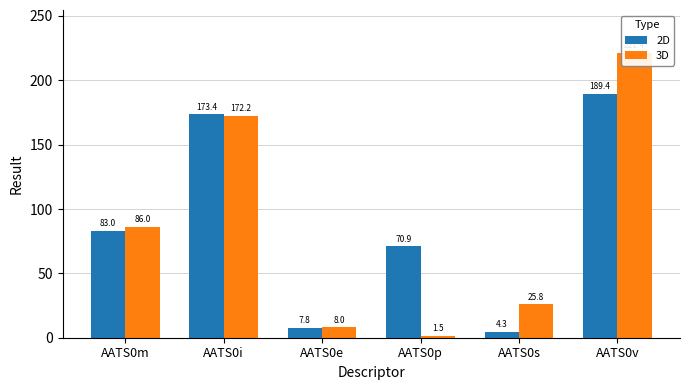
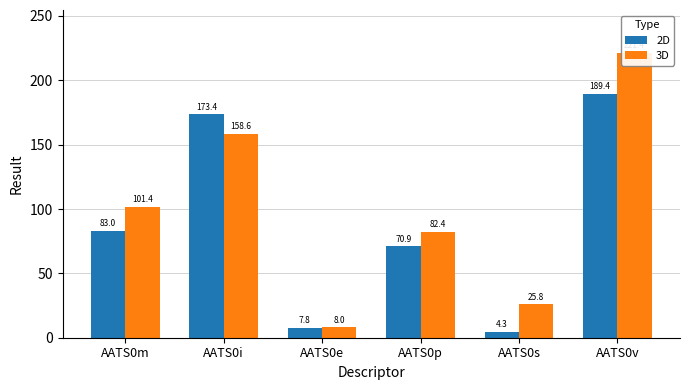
3D, AATS0m: 86.0 -> 101.4
3D, AATS0i: 172.2 -> 158.6
3D, AATS0p: 1.5 -> 82.4
